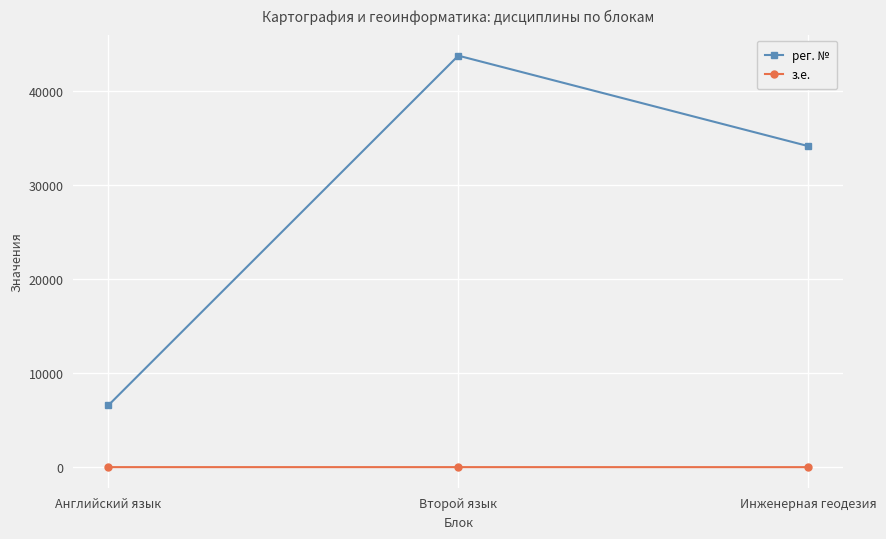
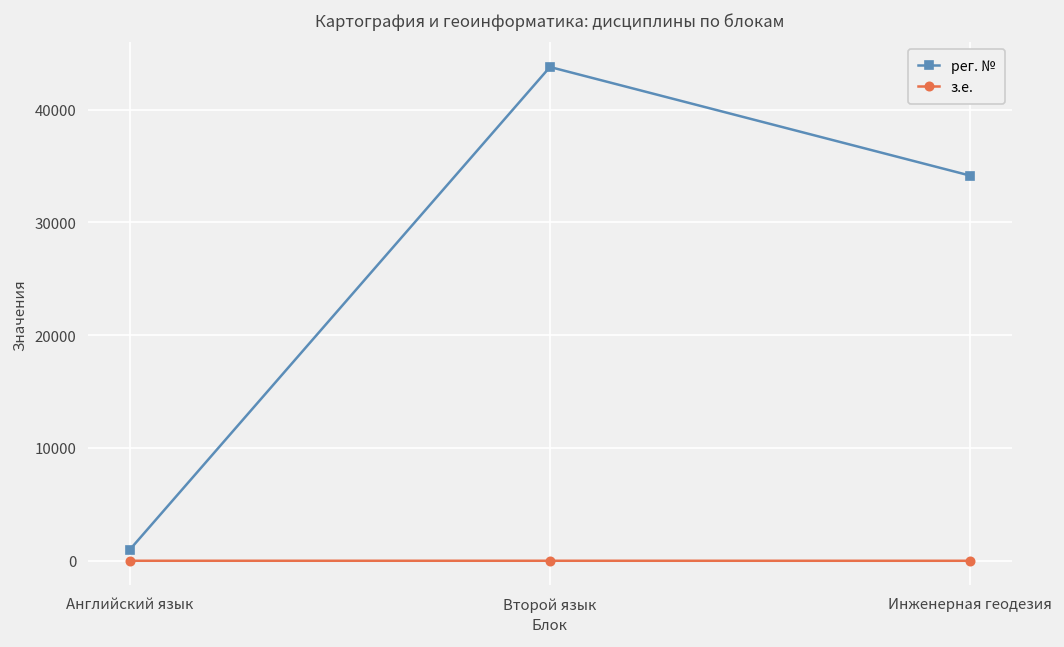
рег. №, Английский язык: 7000 -> 1000
